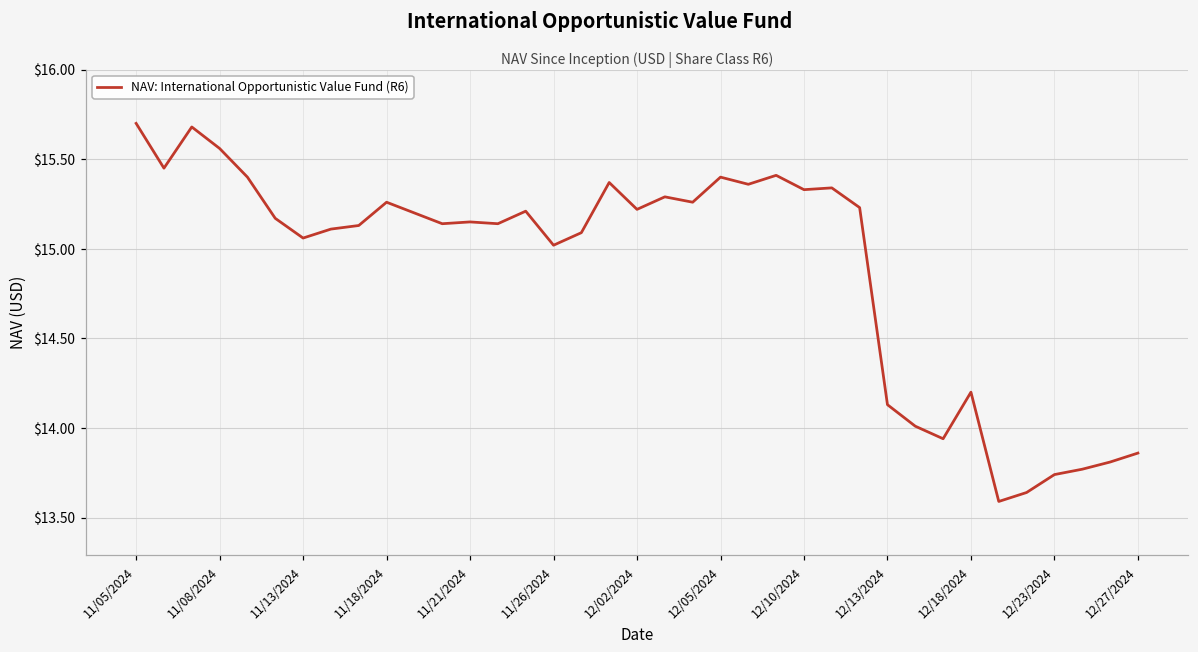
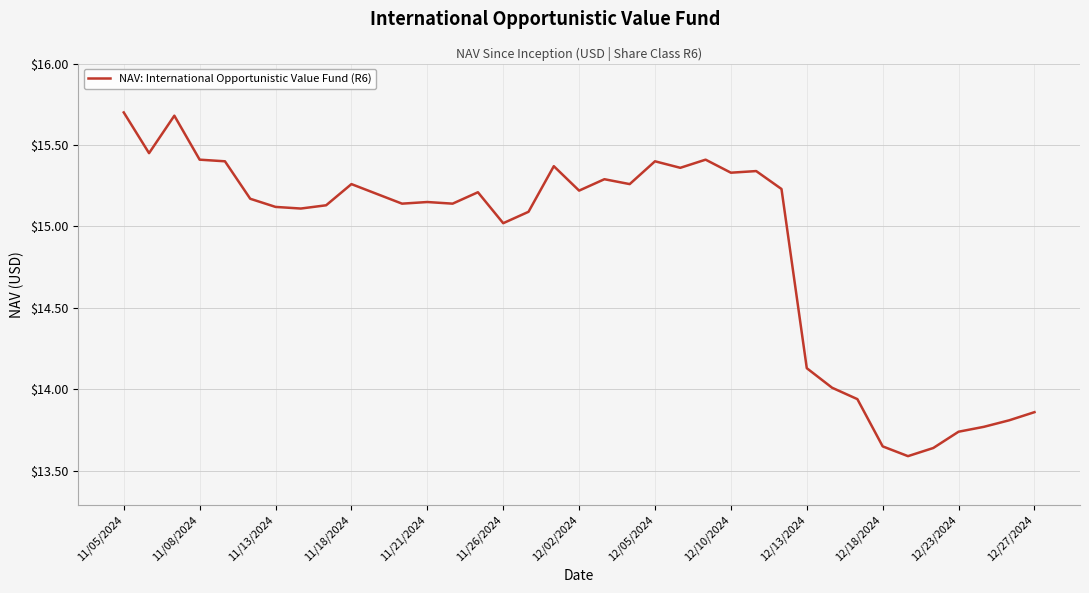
11/08/2024: $15.56 -> $15.41
11/13/2024: $15.06 -> $15.12
12/18/2024: $14.20 -> $13.65
